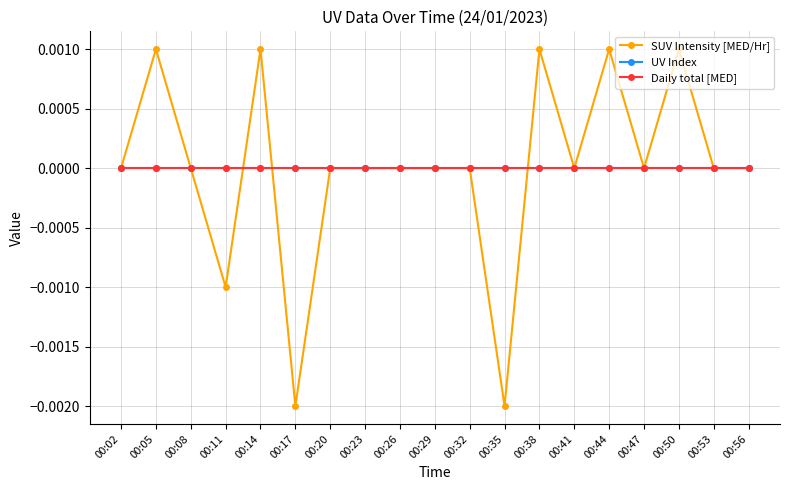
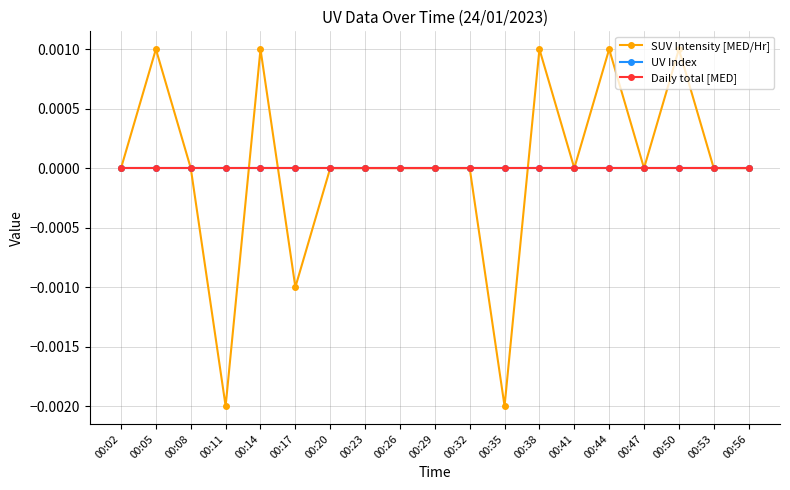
SUV Intensity [MED/Hr], 00:11: -0.001 -> -0.002
SUV Intensity [MED/Hr], 00:17: -0.002 -> -0.001
